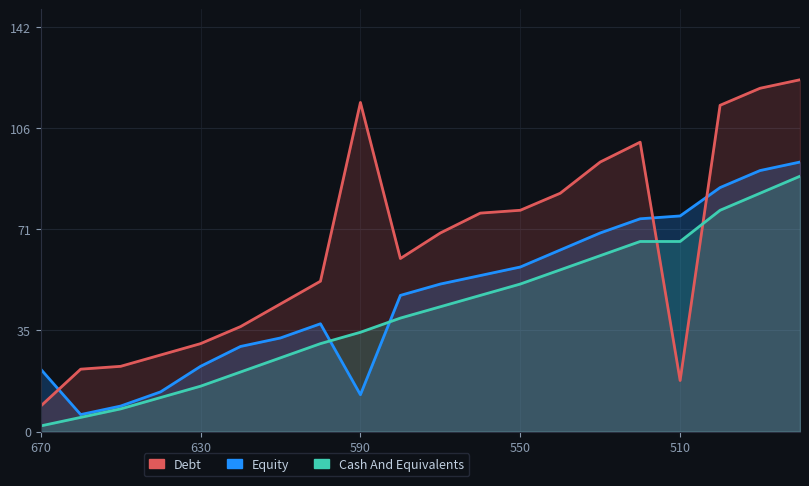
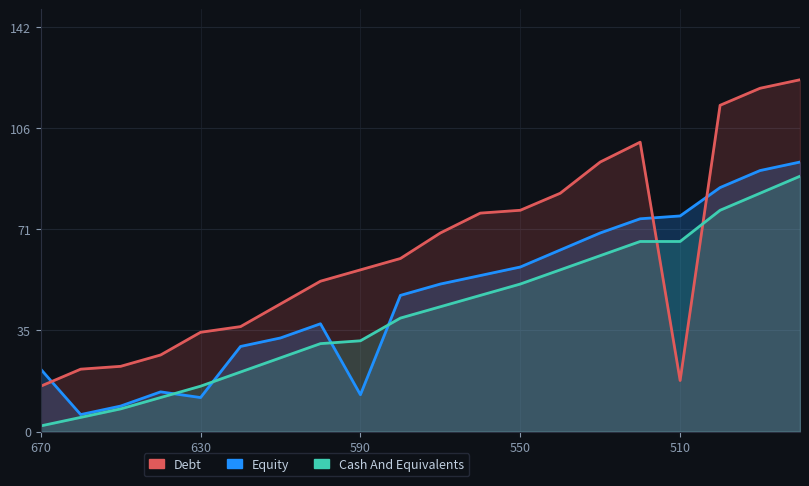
Debt, 670: 9 -> 16
Equity, 630: 23 -> 12
Debt, 630: 31 -> 35
Debt, 590: 116 -> 57
Cash And Equivalents, 590: 35 -> 32
